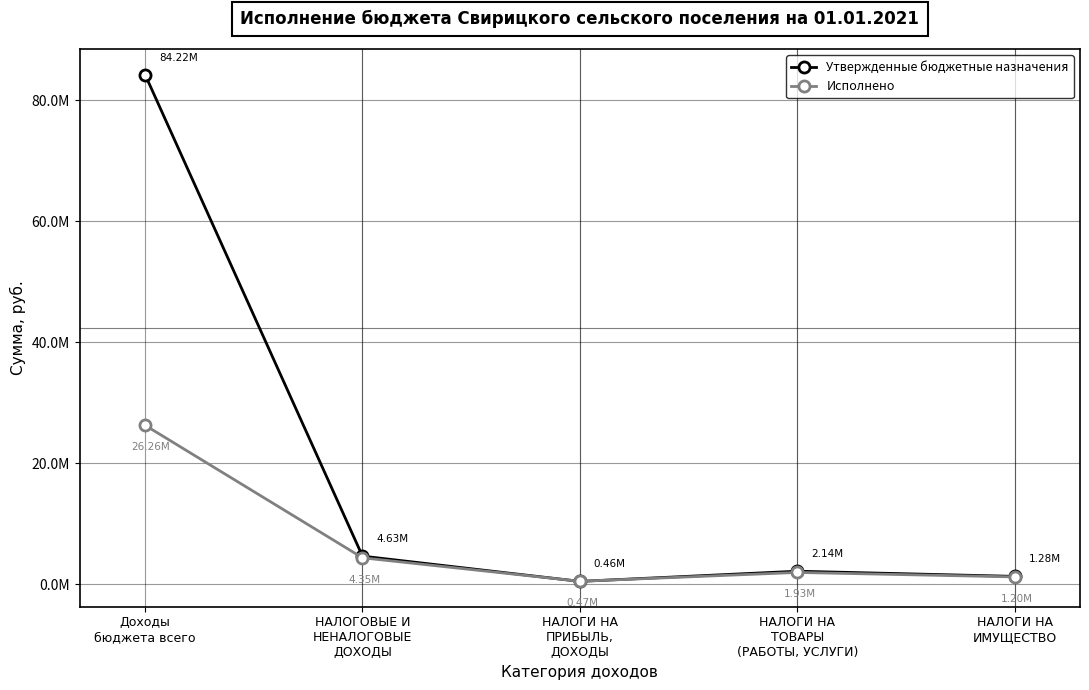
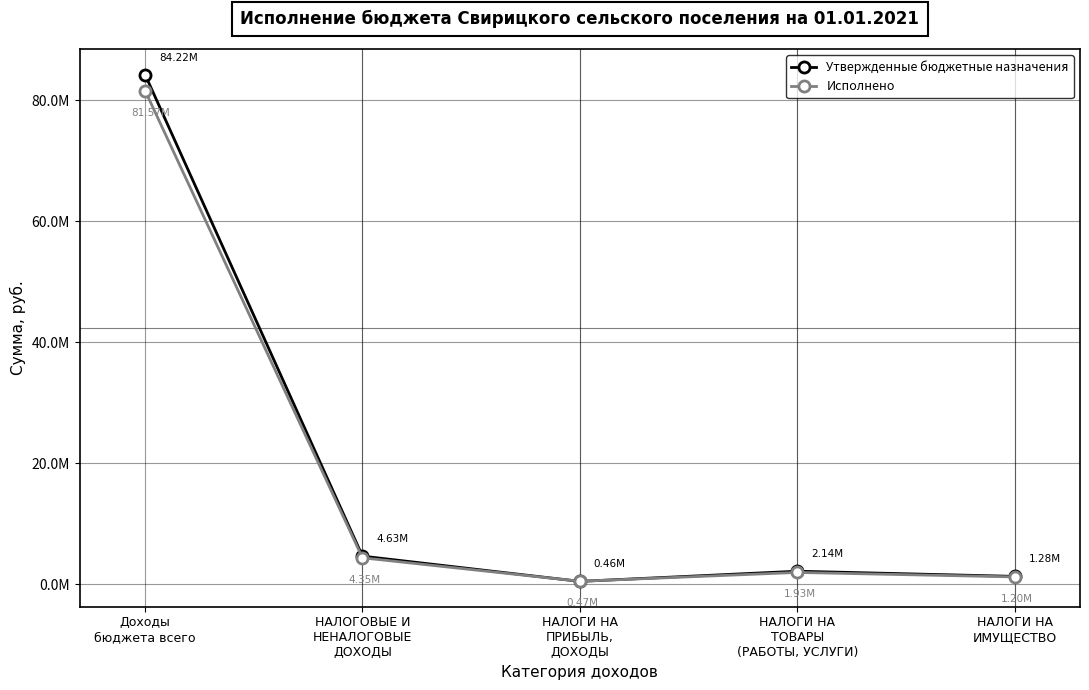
Исполнено, Доходы бюджета всего: 26.26М -> 81.57М
